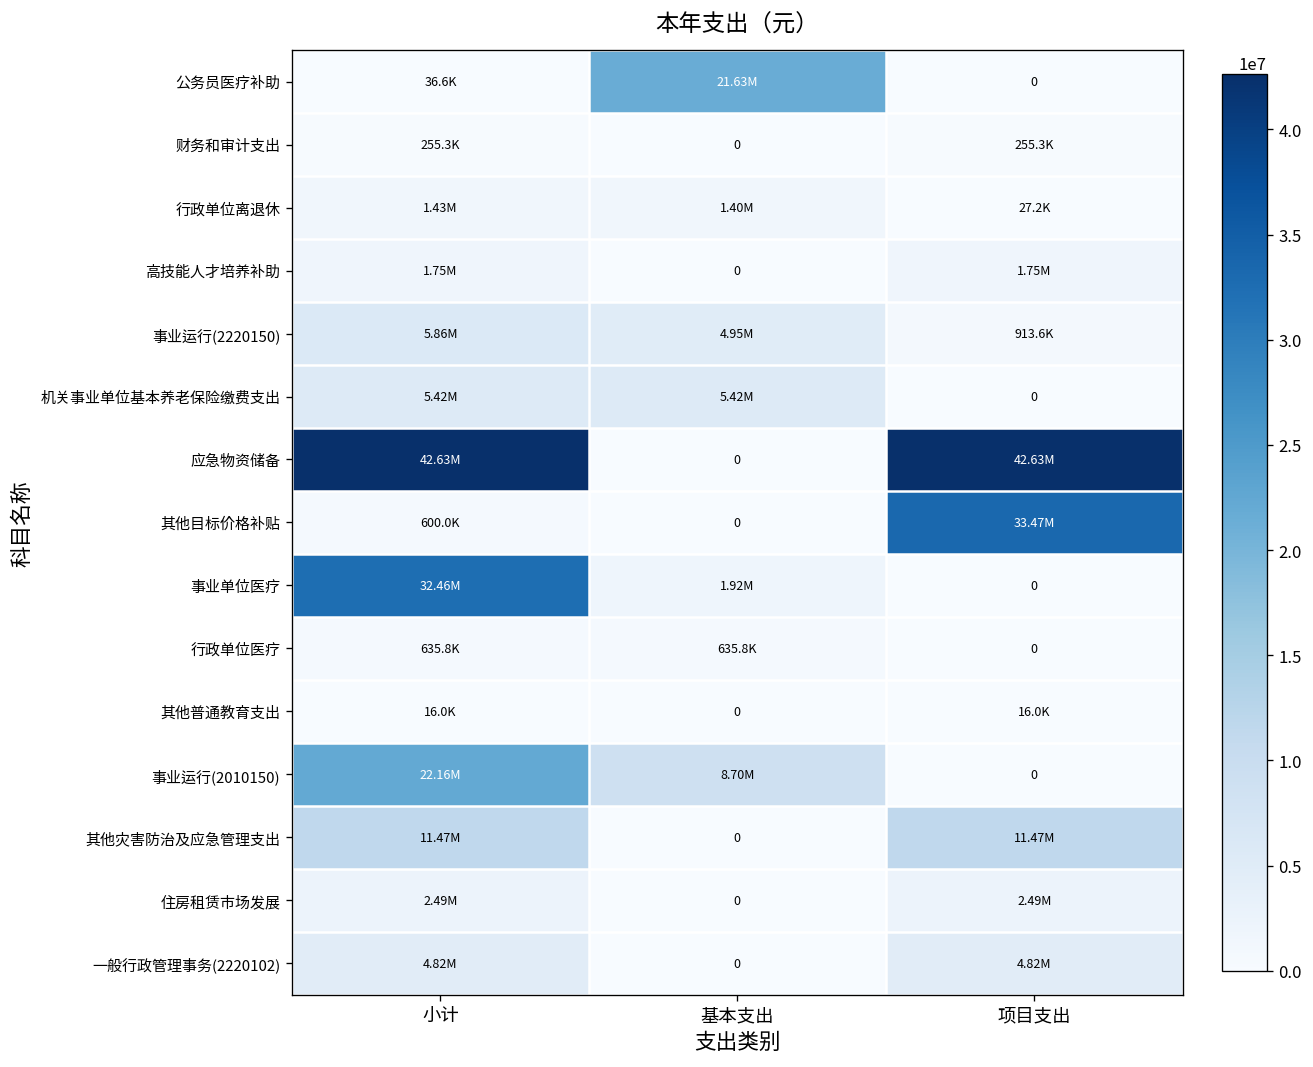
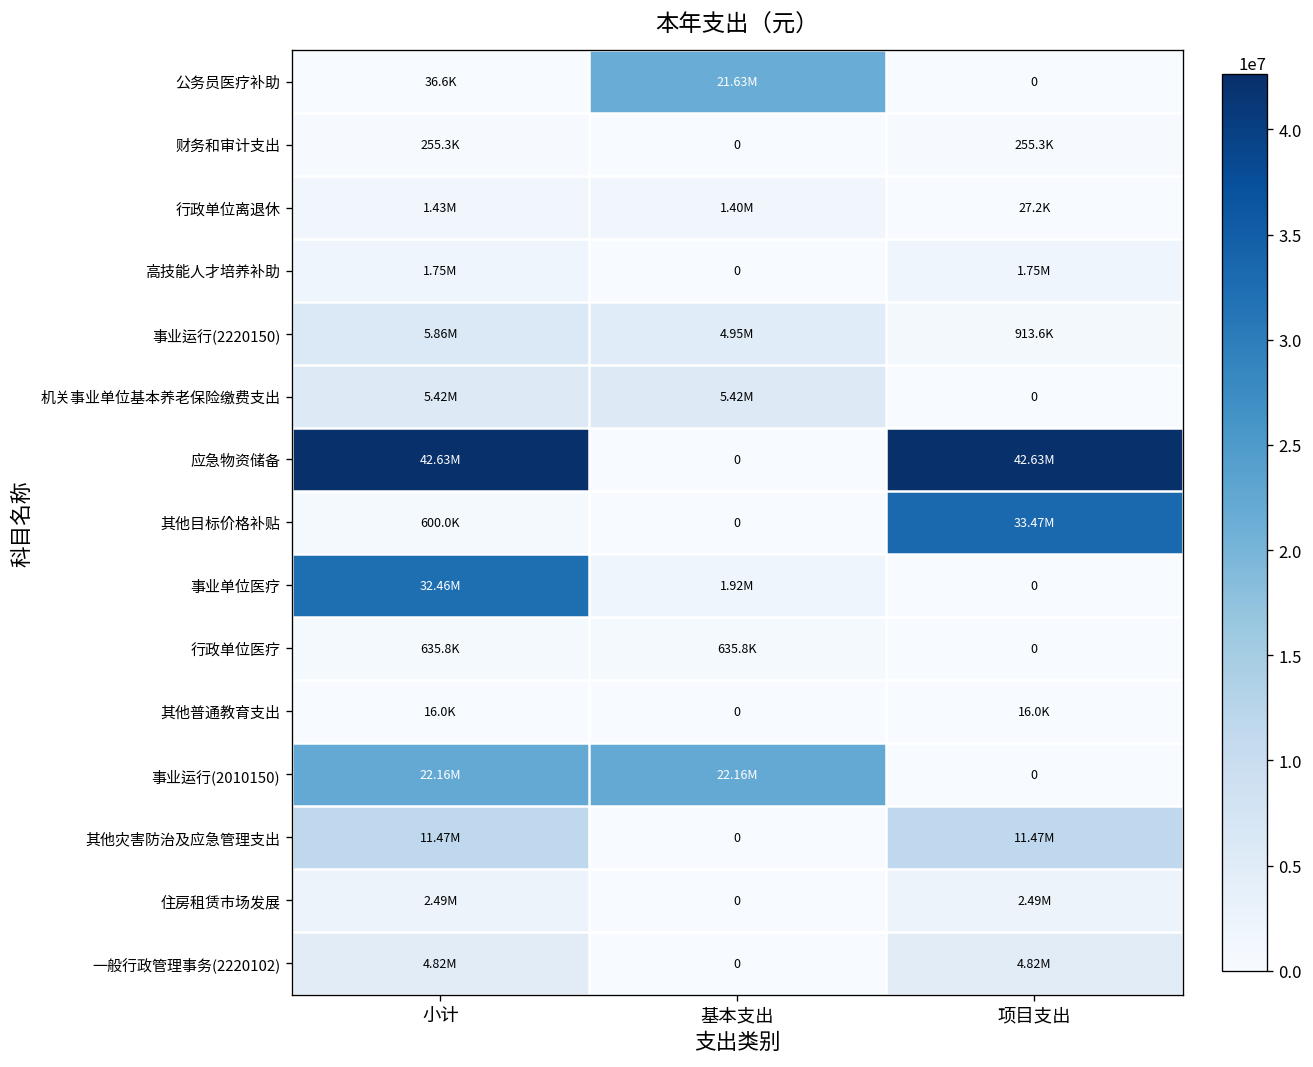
事业运行(2010150), 基本支出: 8.70M -> 22.16M
